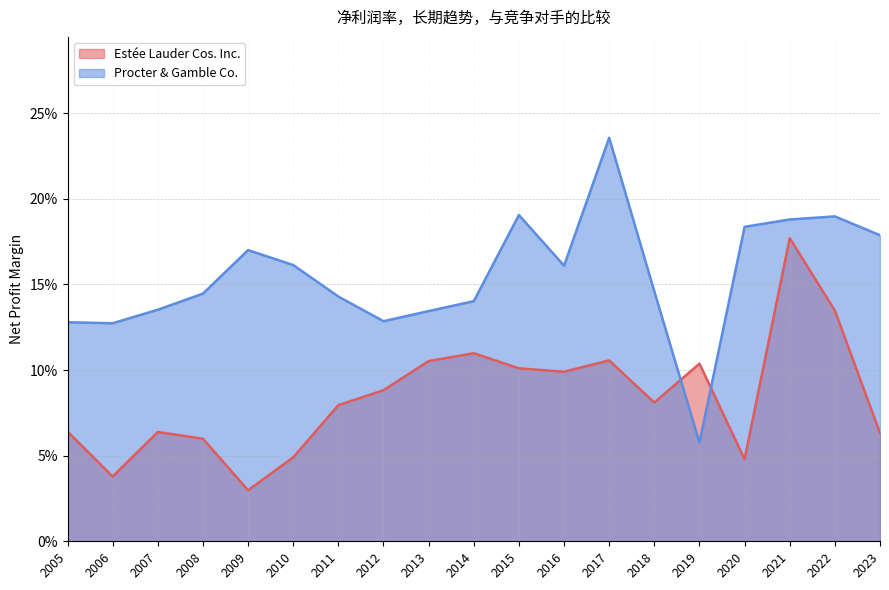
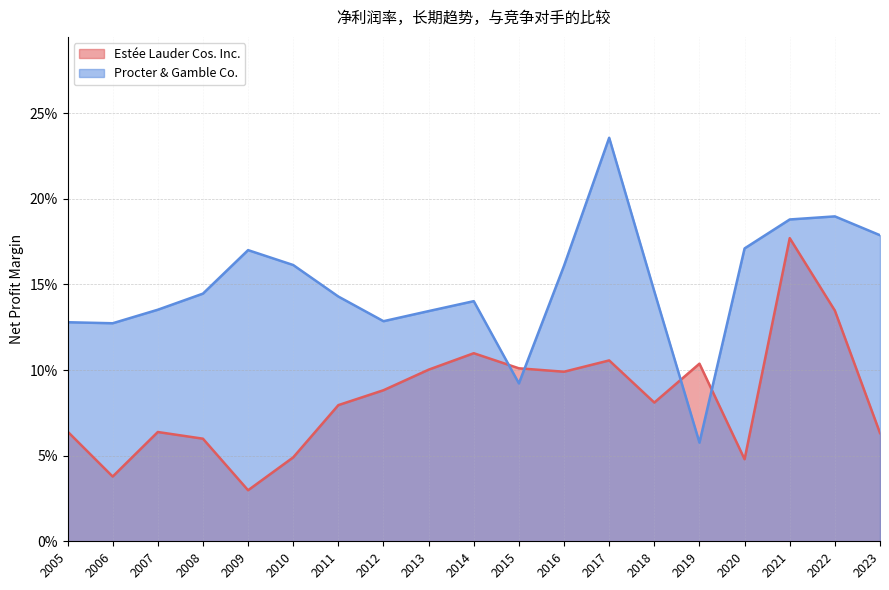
Estée Lauder Cos. Inc., 2013: 10.5% -> 10.0%
Procter & Gamble Co., 2015: 19.1% -> 9.2%
Procter & Gamble Co., 2020: 18.4% -> 17.1%
